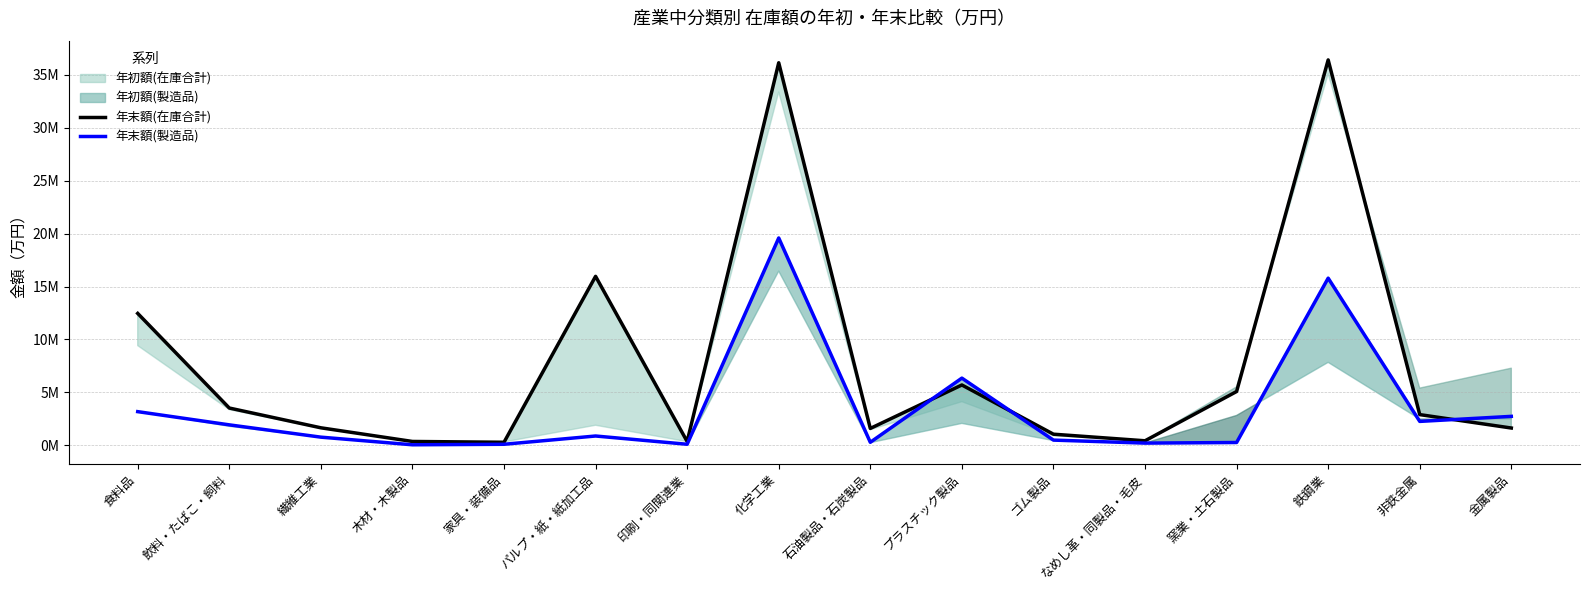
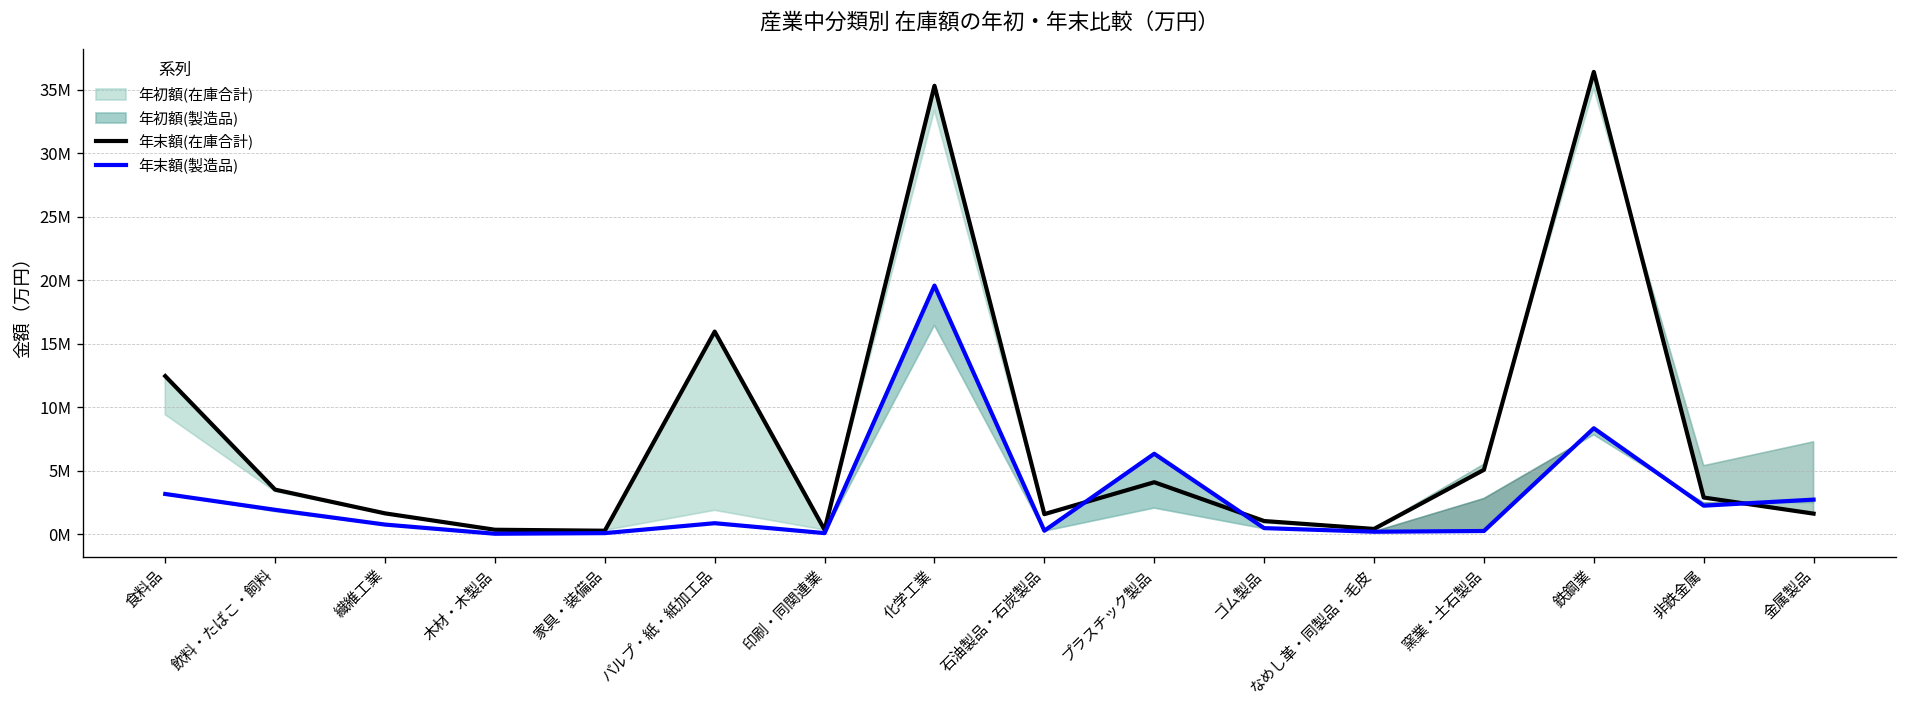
年末額(在庫合計), 化学工業: 36200000 -> 35300000
年末額(在庫合計), プラスチック製品: 5700000 -> 4100000
年末額(製造品), 鉄鋼業: 15800000 -> 8400000
